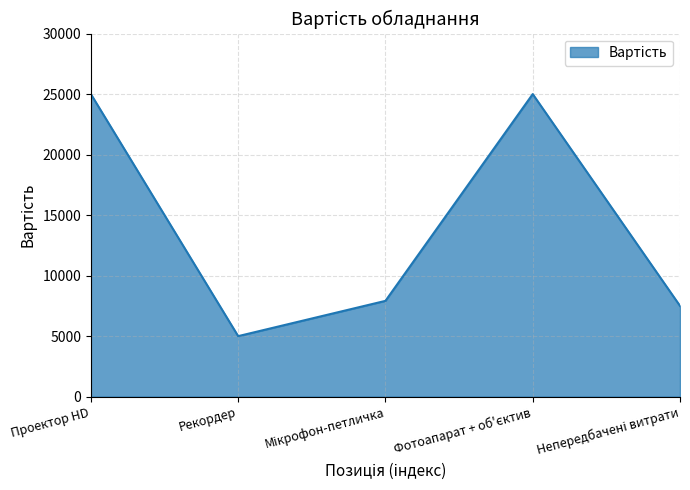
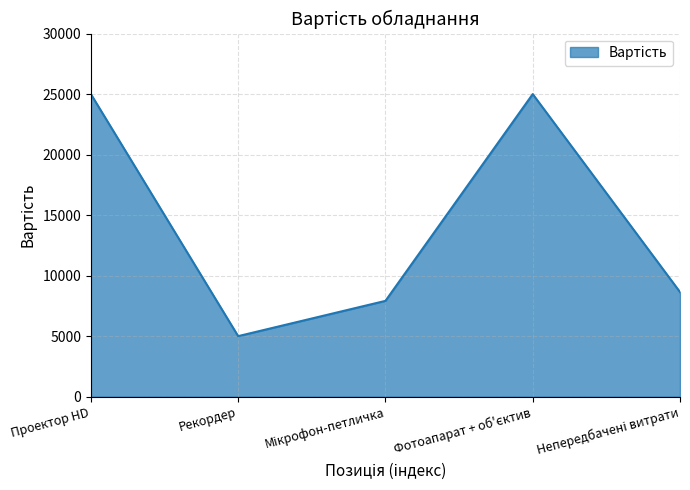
Непередбачені витрати: 7500 -> 8600
